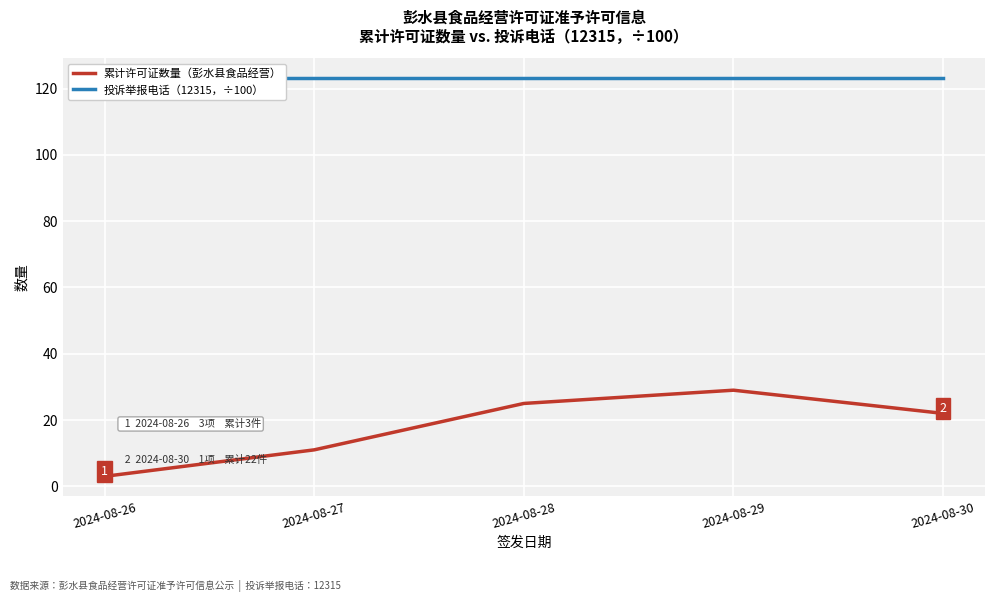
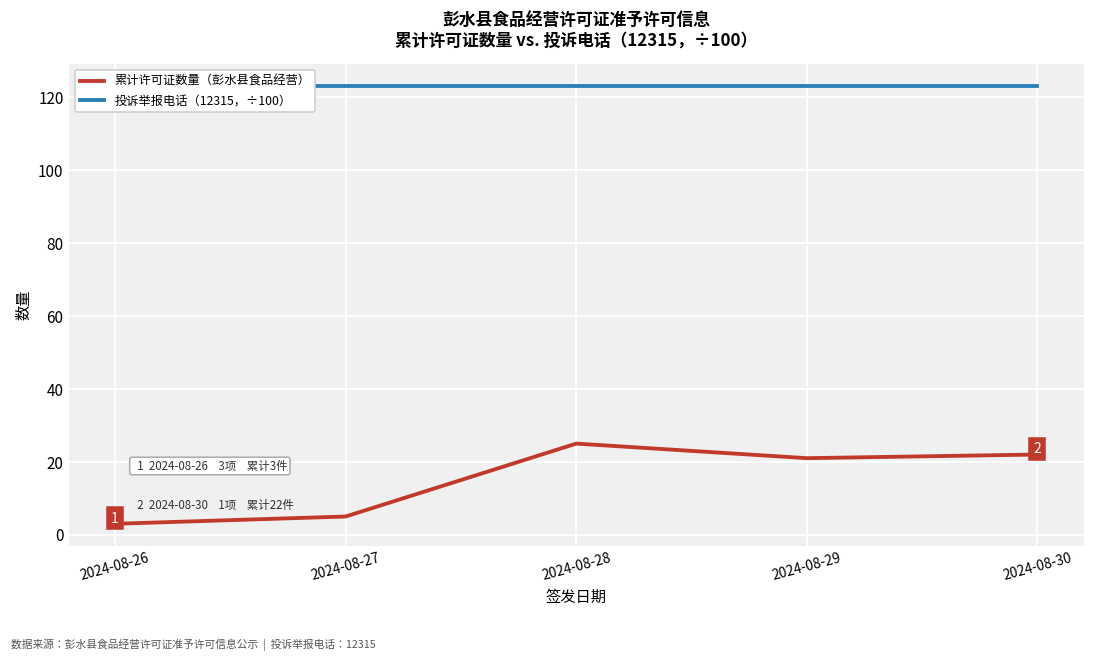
累计许可证数量（彭水县食品经营）, 2024-08-27: 11 -> 5
累计许可证数量（彭水县食品经营）, 2024-08-29: 29 -> 21
